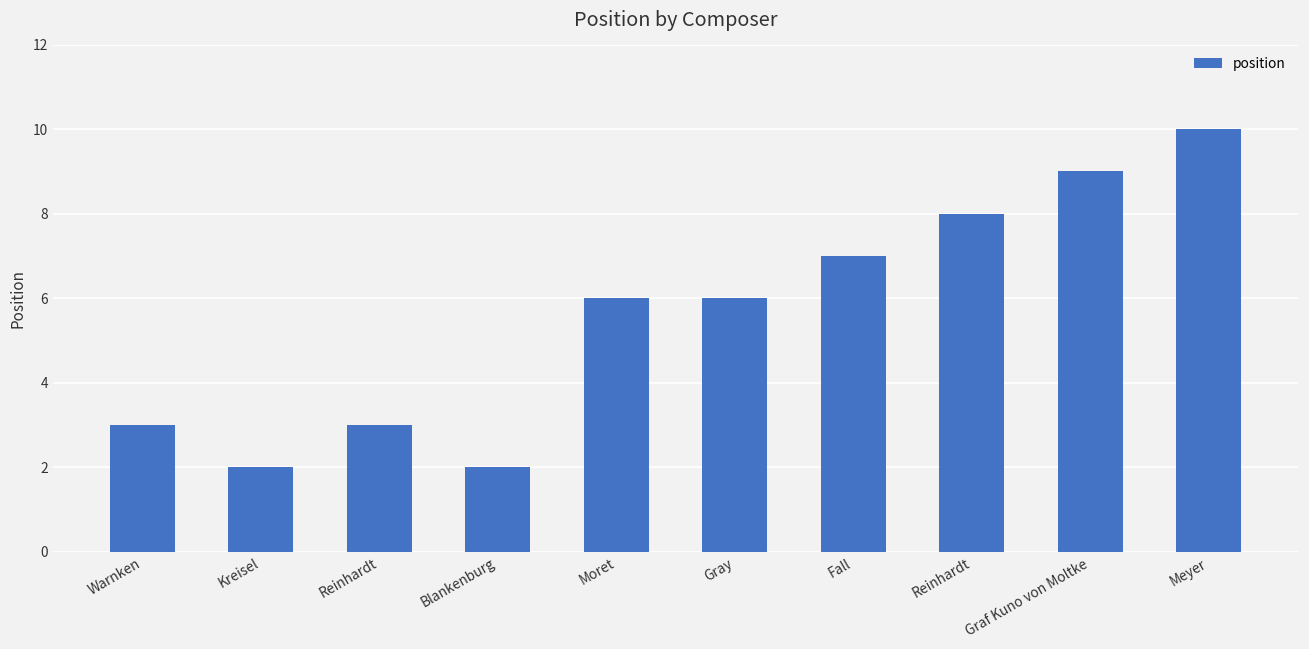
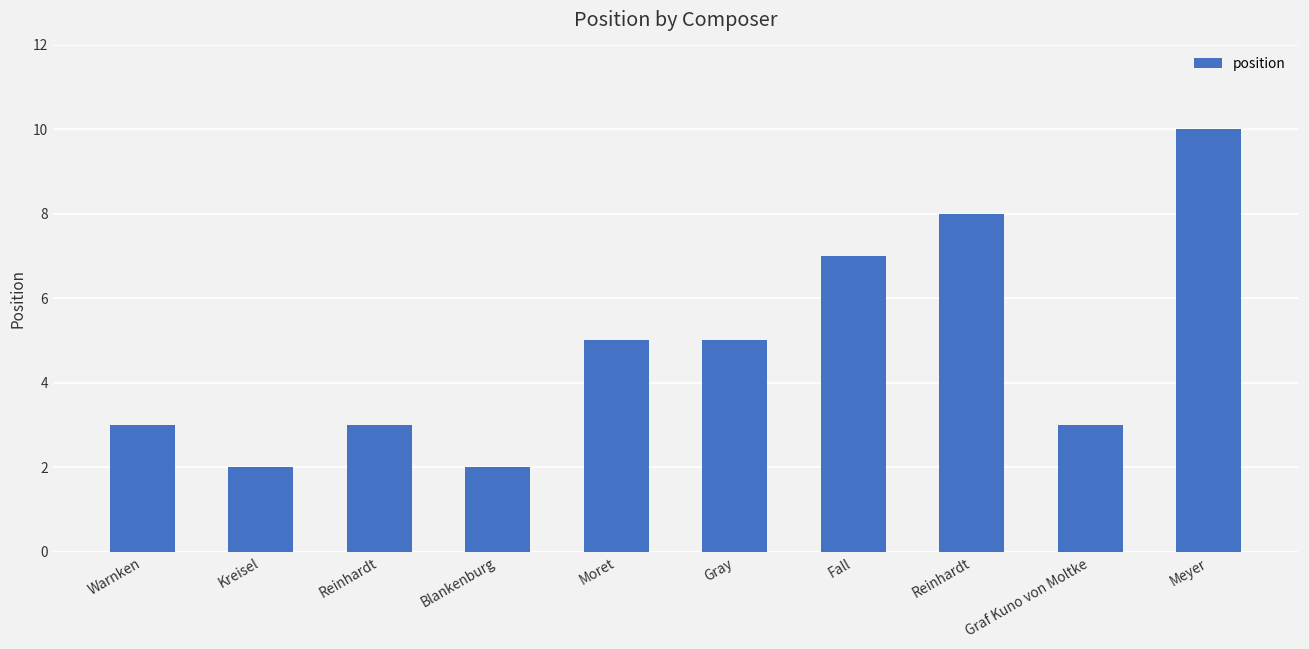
Moret: 6 -> 5
Gray: 6 -> 5
Graf Kuno von Moltke: 9 -> 3
